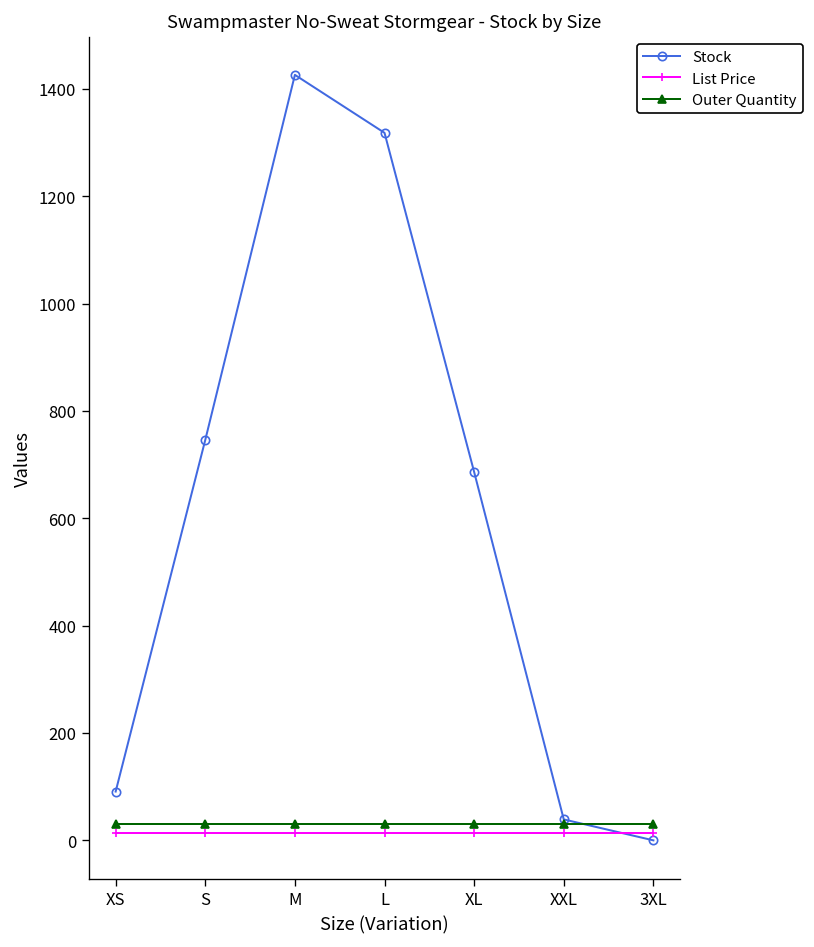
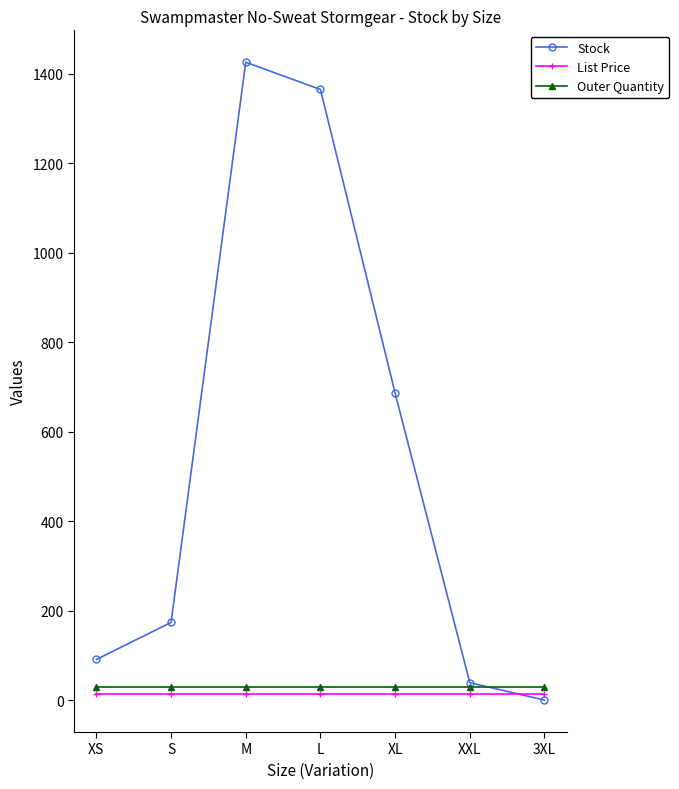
Stock, S: 750 -> 170
Stock, L: 1320 -> 1370
